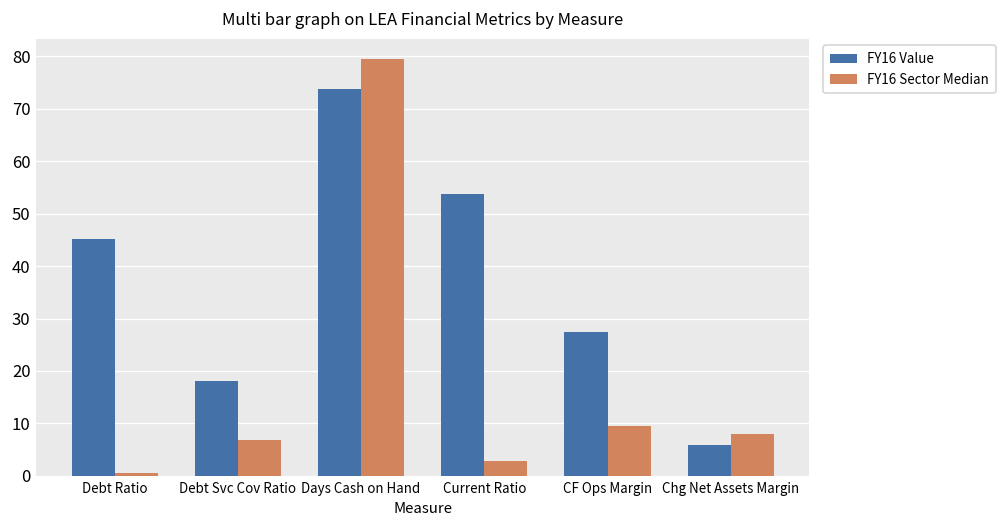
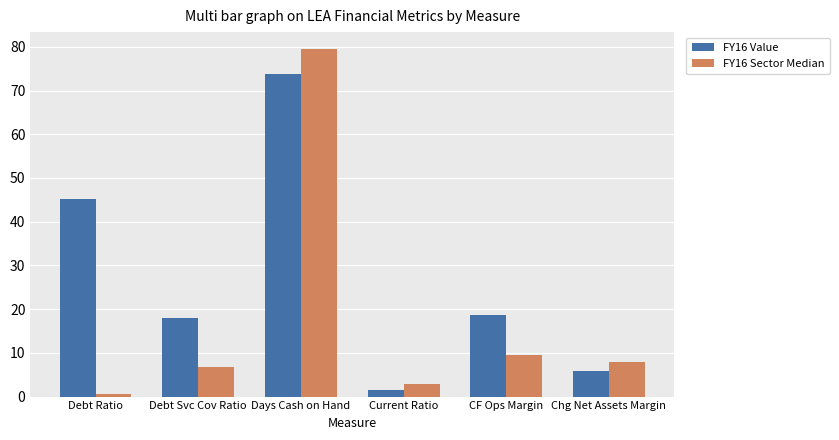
FY16 Value, Current Ratio: 54 -> 1
FY16 Value, CF Ops Margin: 27 -> 19
